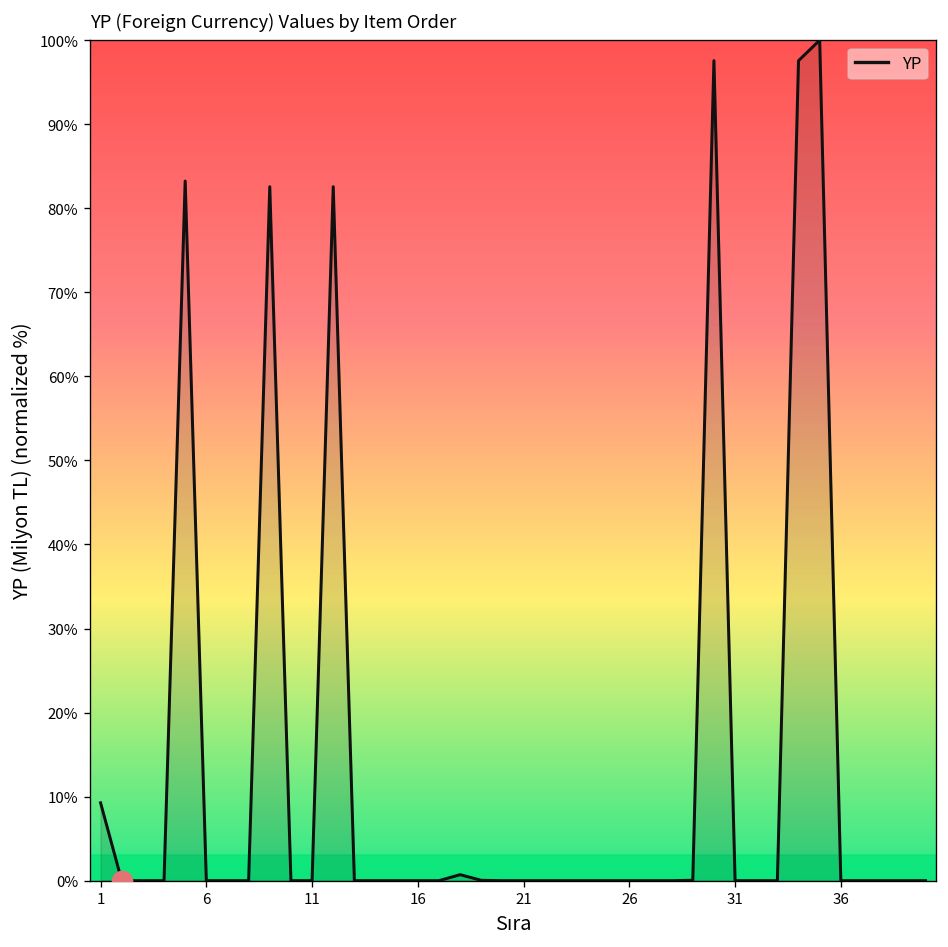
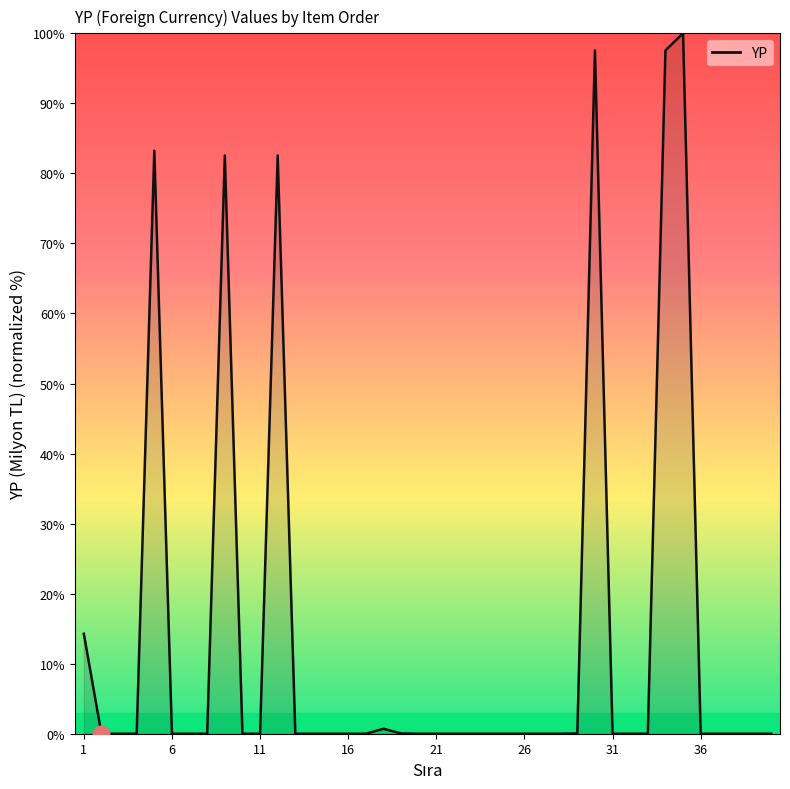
YP, 1: 9% -> 14%
